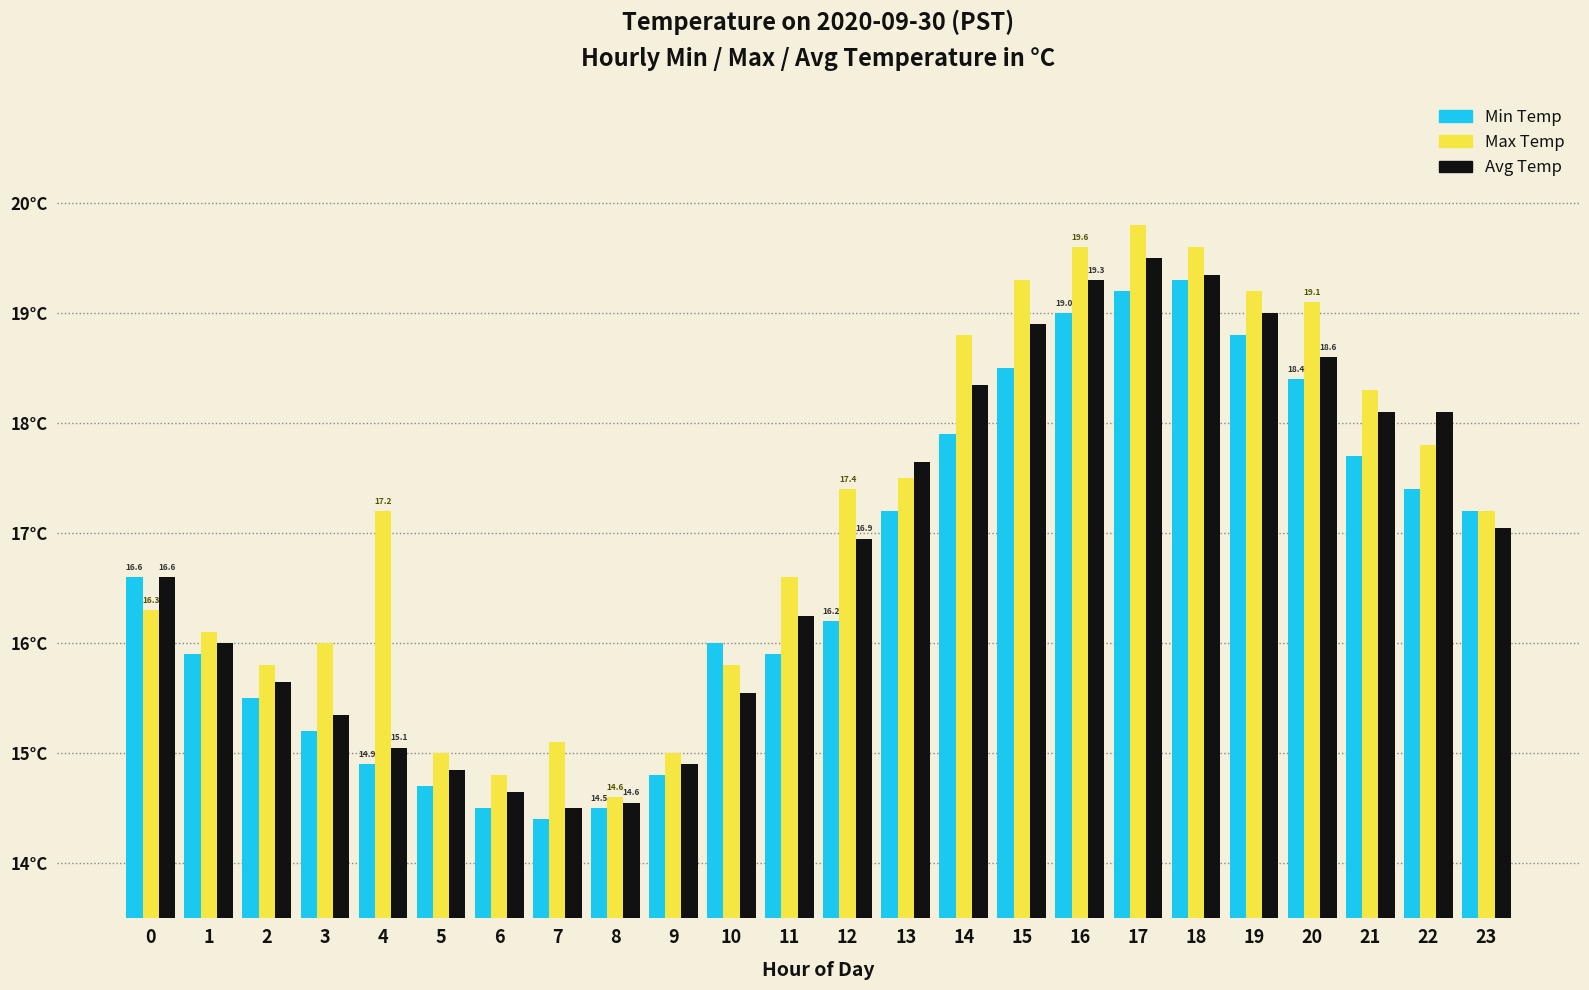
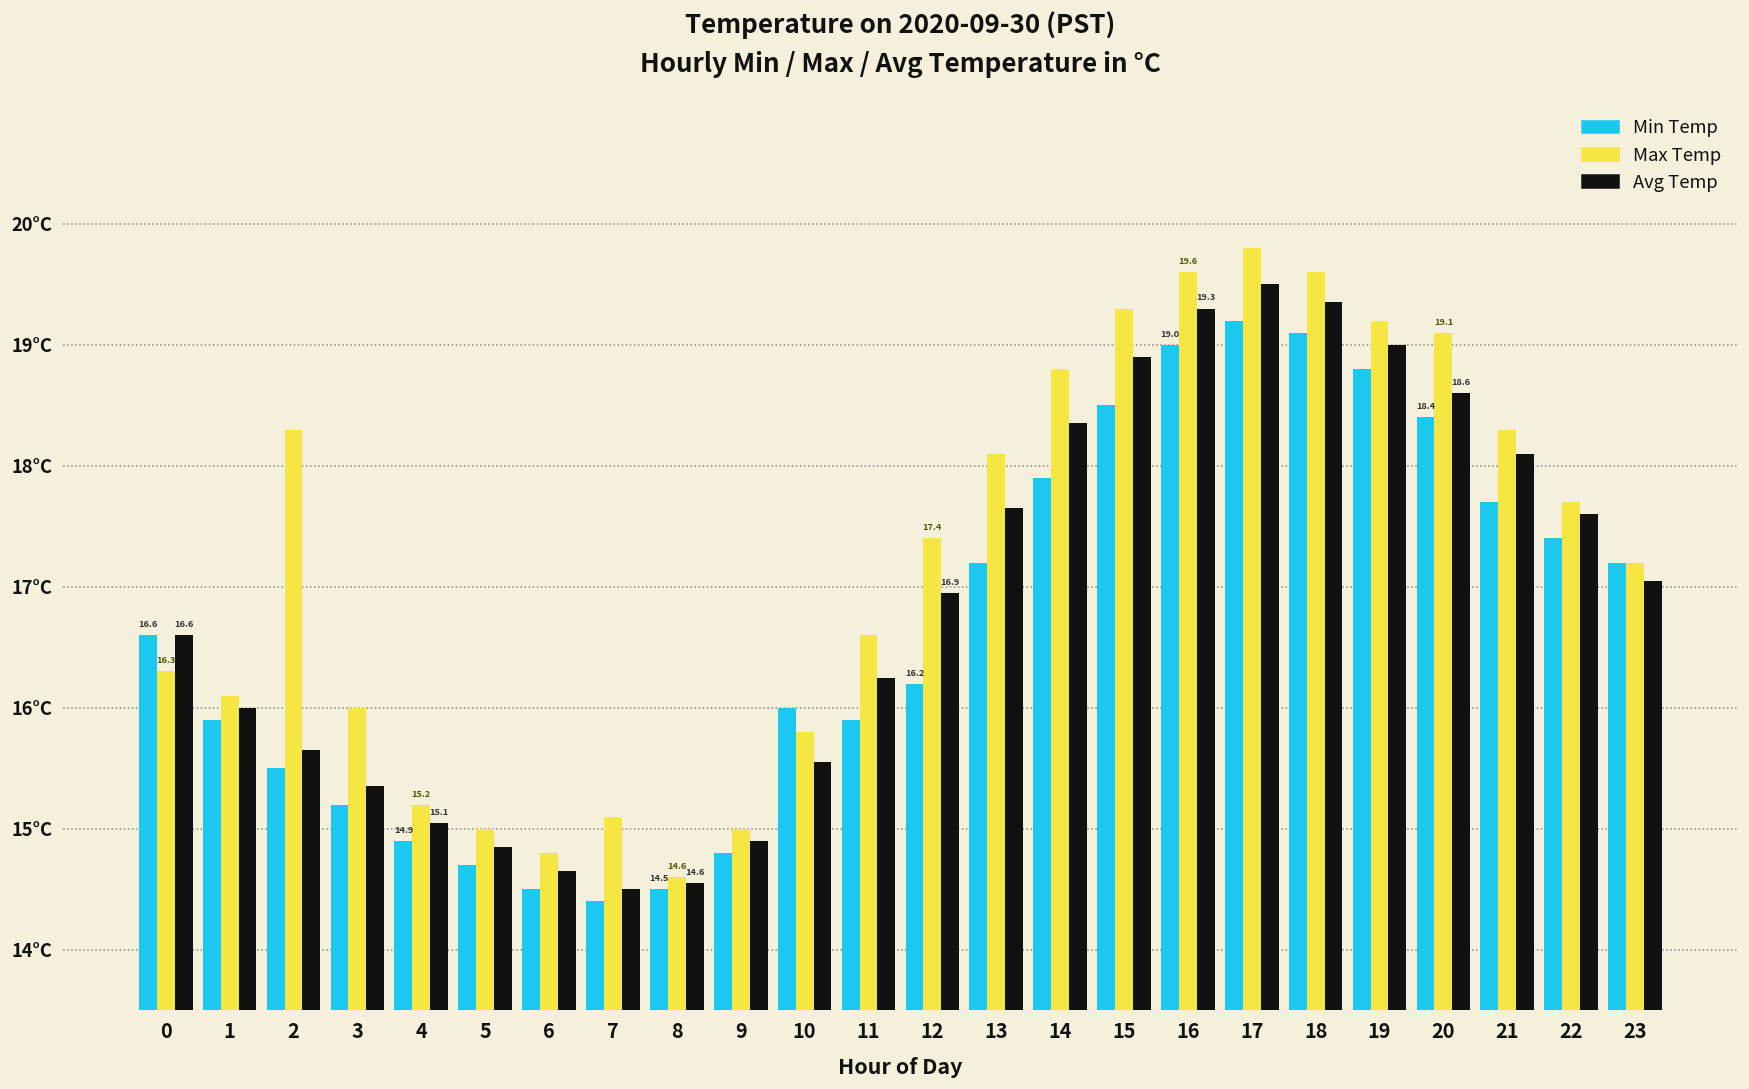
Max Temp, 2: 15.8°C -> 18.3°C
Max Temp, 4: 17.2 -> 15.2
Max Temp, 13: 17.5°C -> 18.1°C
Min Temp, 18: 19.3°C -> 19.1°C
Max Temp, 22: 17.8°C -> 17.7°C
Avg Temp, 22: 18.1°C -> 17.6°C
